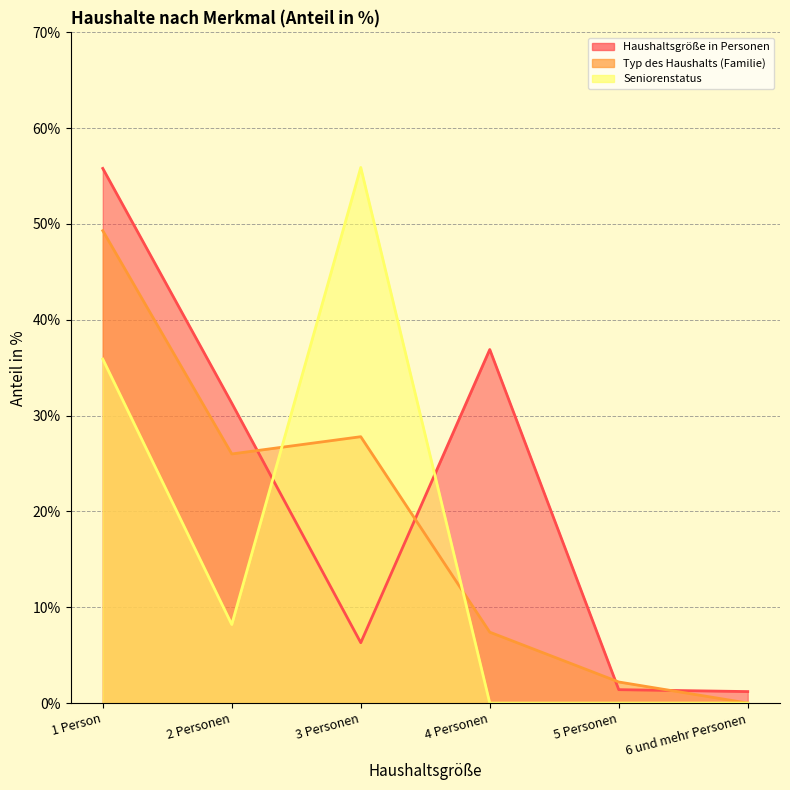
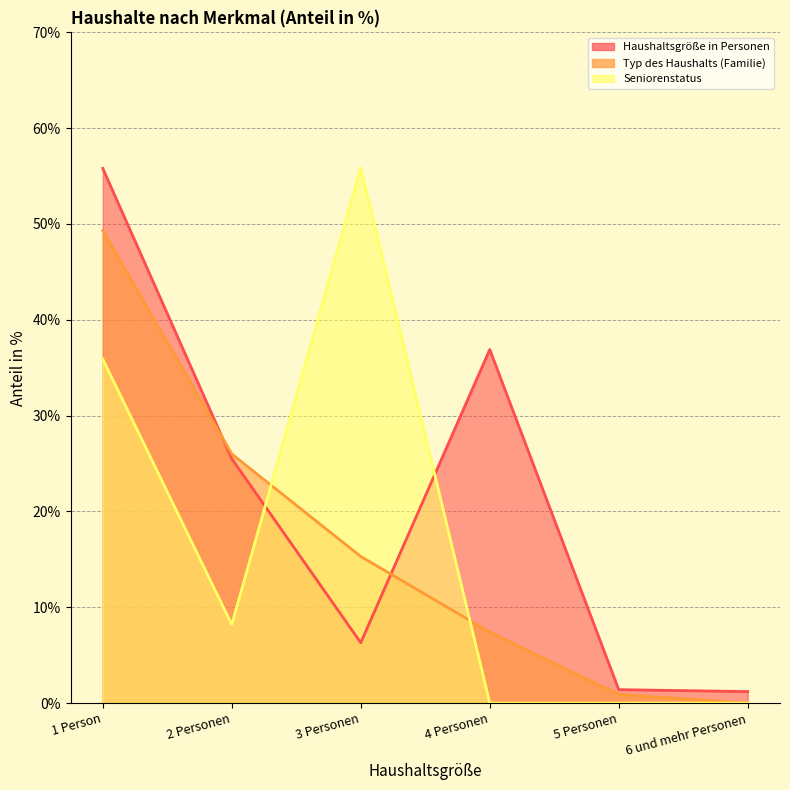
Haushaltsgröße in Personen, 2 Personen: 31% -> 26%
Typ des Haushalts (Familie), 3 Personen: 28% -> 15%
Typ des Haushalts (Familie), 5 Personen: 2% -> 1%
